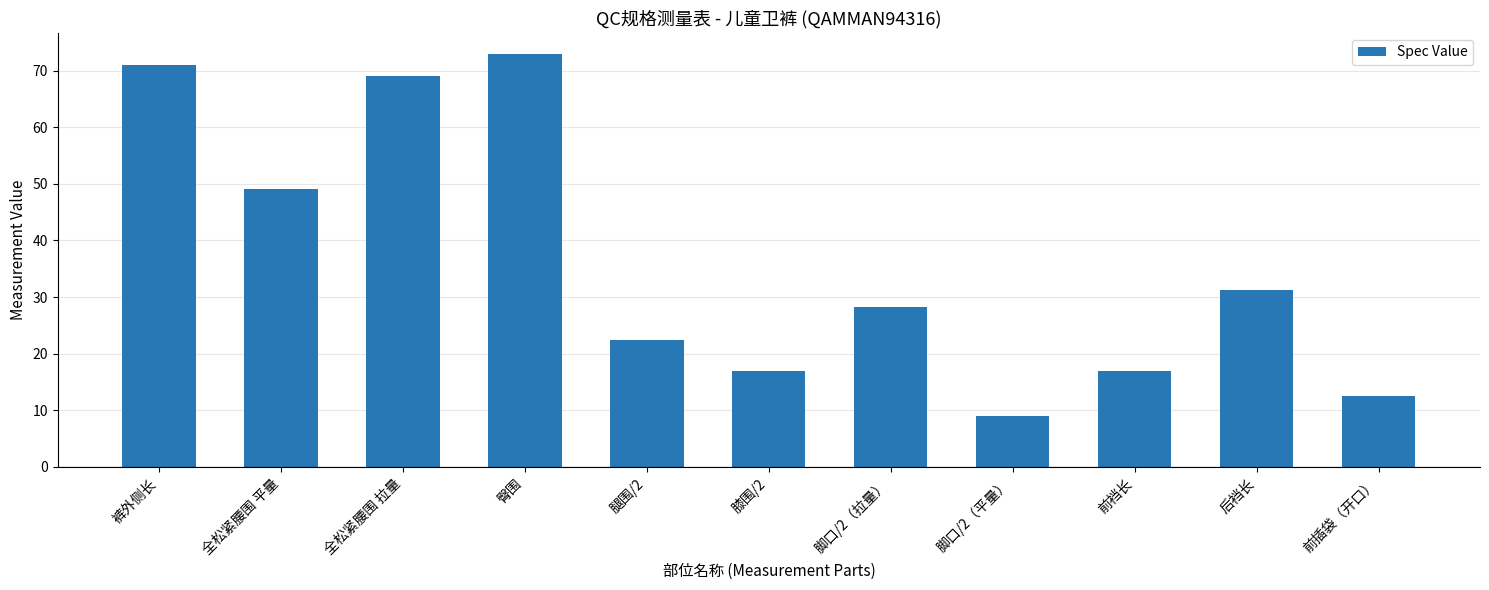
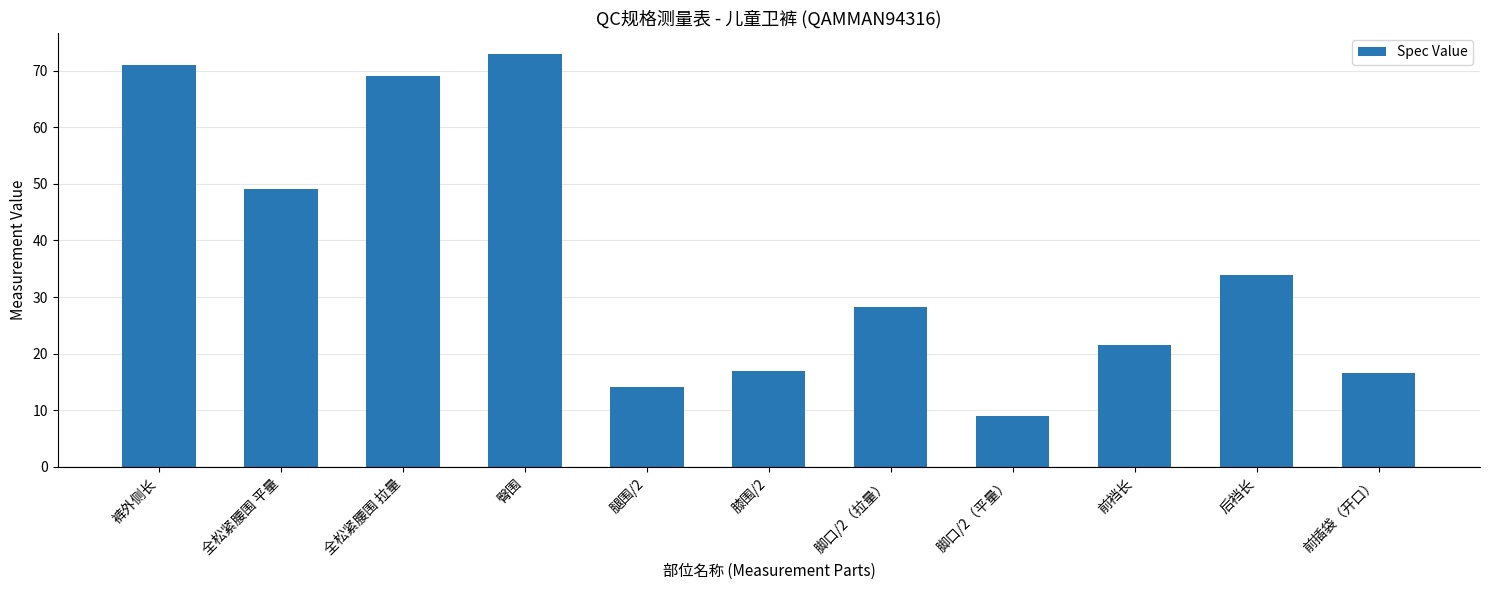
腿围/2: 22 -> 14
前裆长: 17 -> 22
后裆长: 31 -> 34
前插袋（开口）: 13 -> 17
